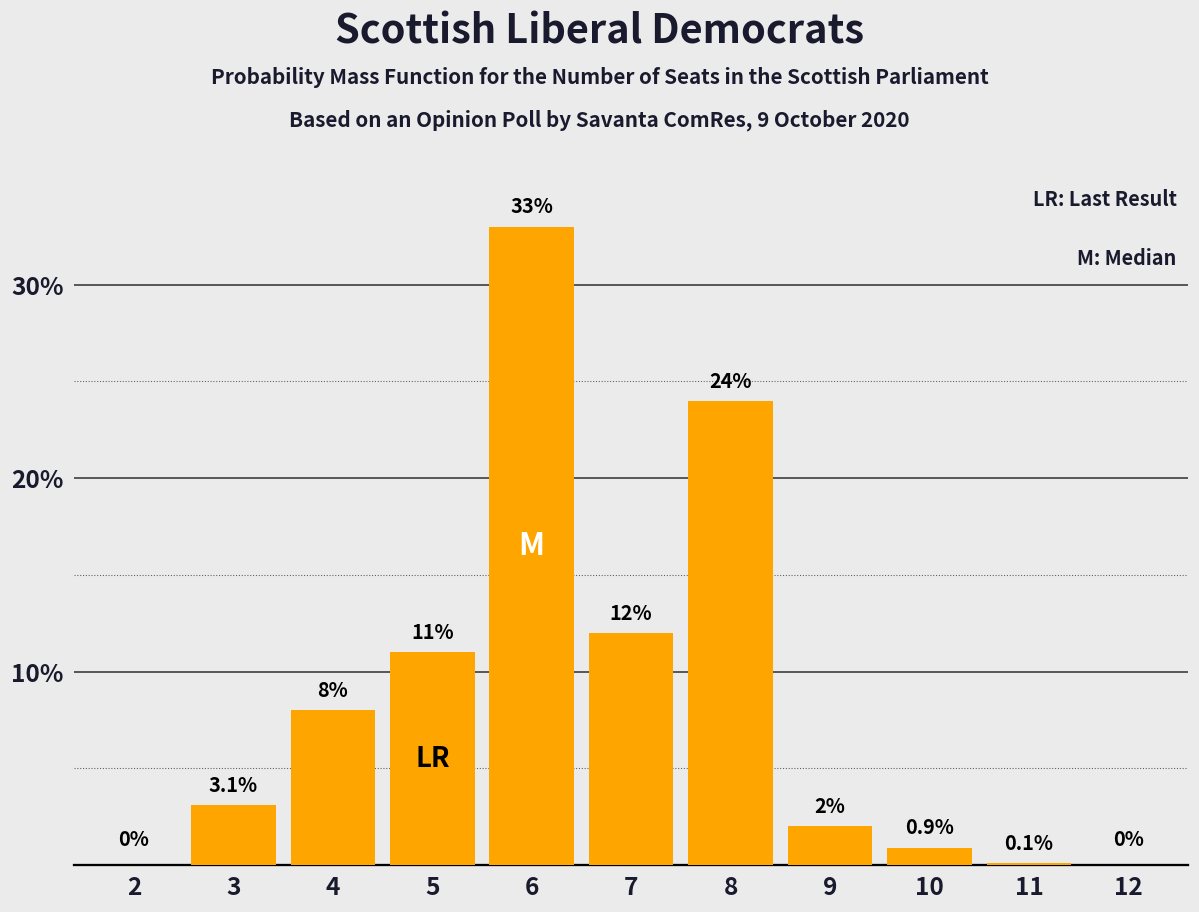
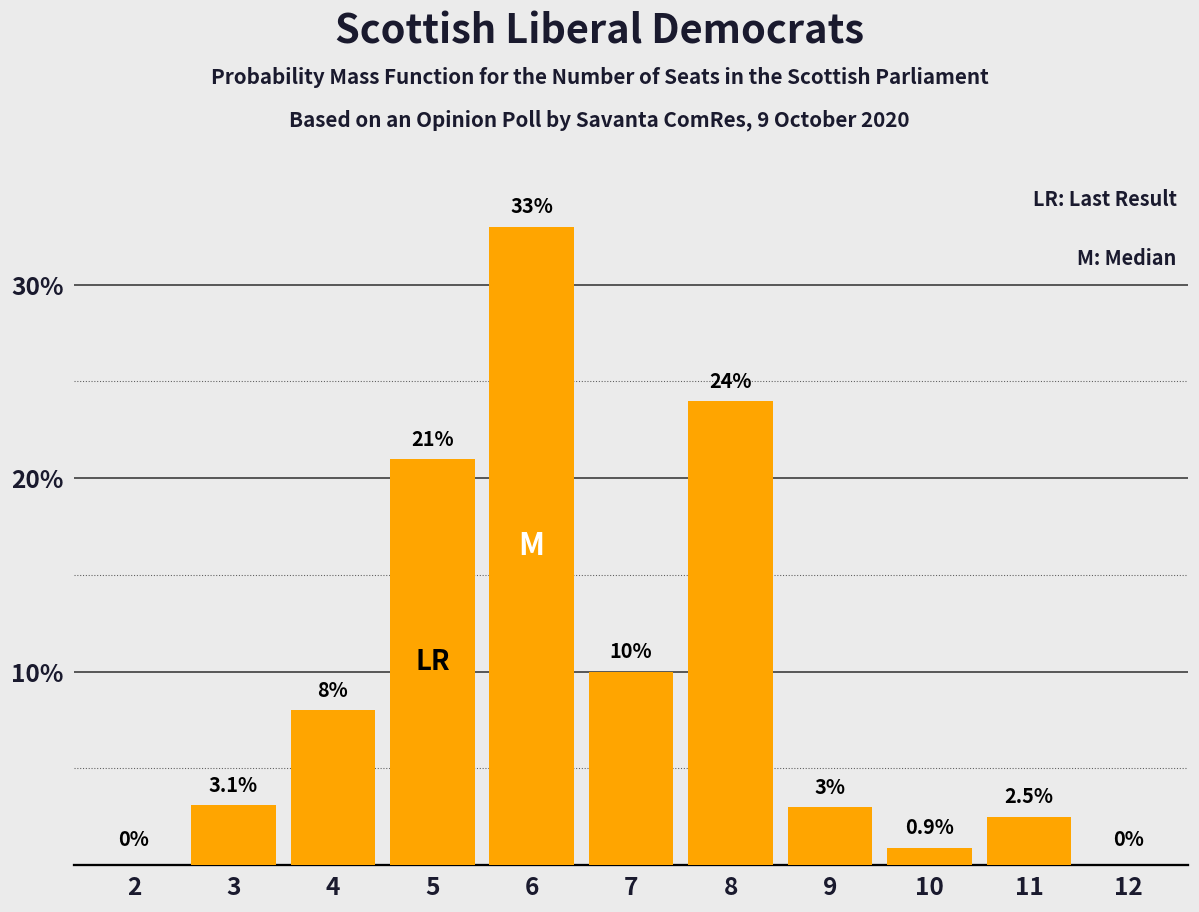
5: 11% -> 21%
7: 12% -> 10%
9: 2% -> 3%
11: 0.1% -> 2.5%
